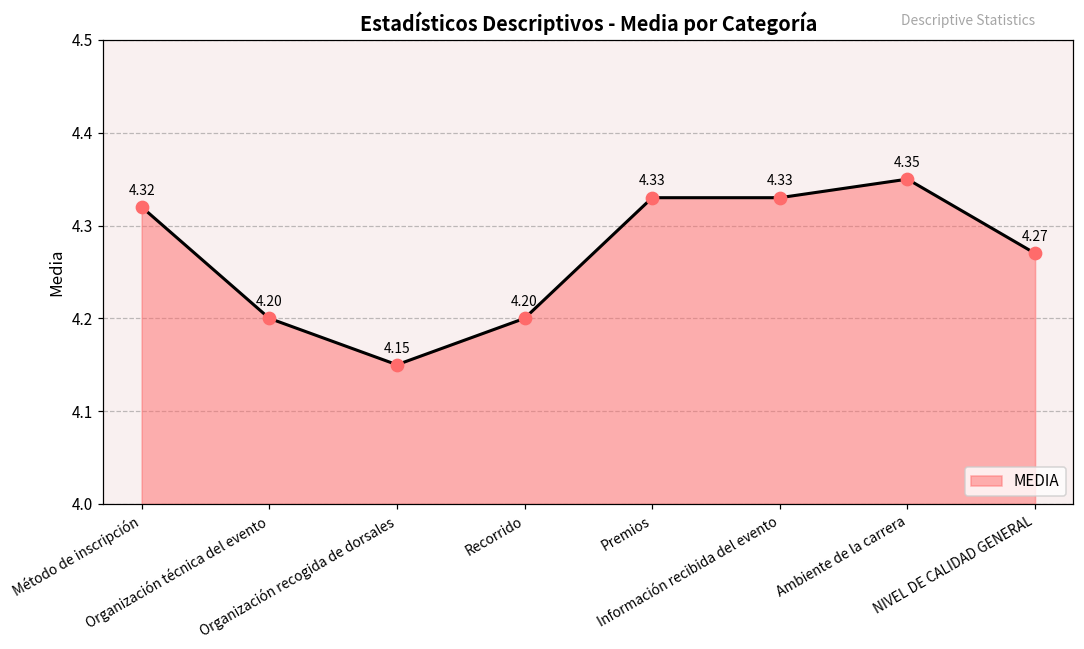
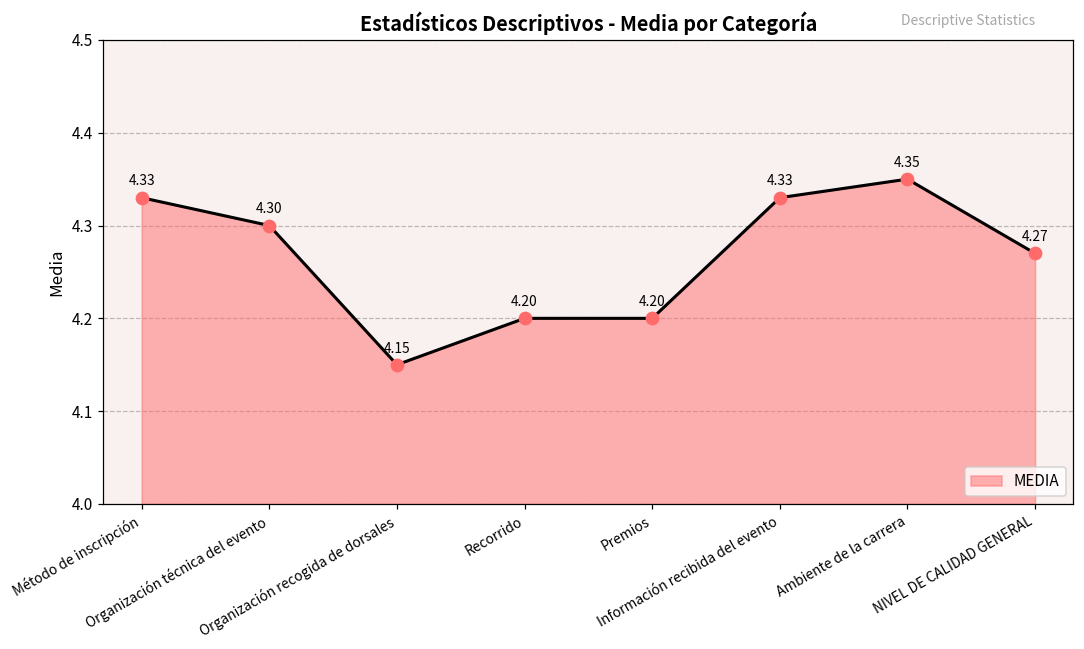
Método de inscripción: 4.32 -> 4.33
Organización técnica del evento: 4.20 -> 4.30
Premios: 4.33 -> 4.20
